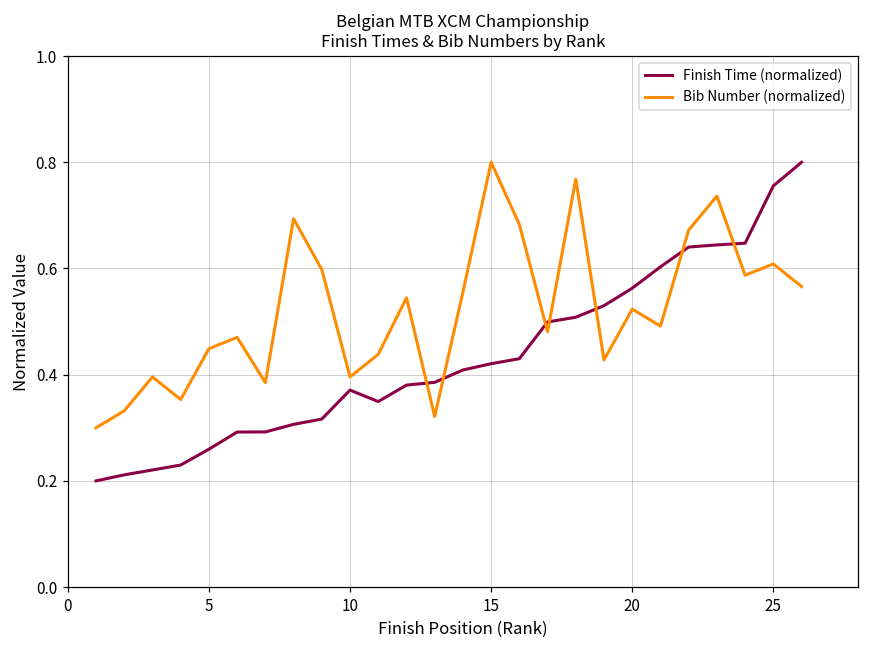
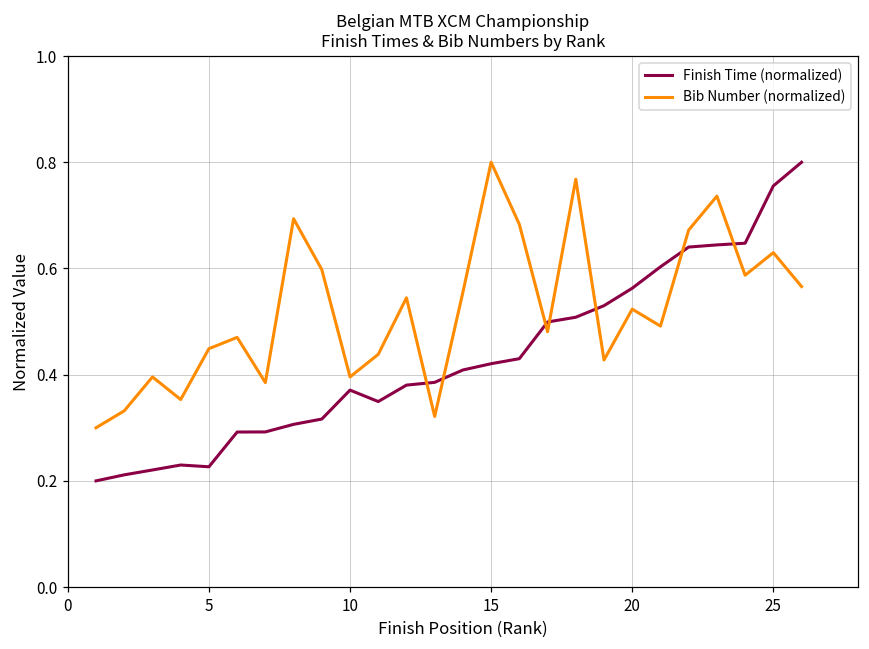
Finish Time (normalized), 5: 0.26 -> 0.23
Bib Number (normalized), 25: 0.61 -> 0.63
